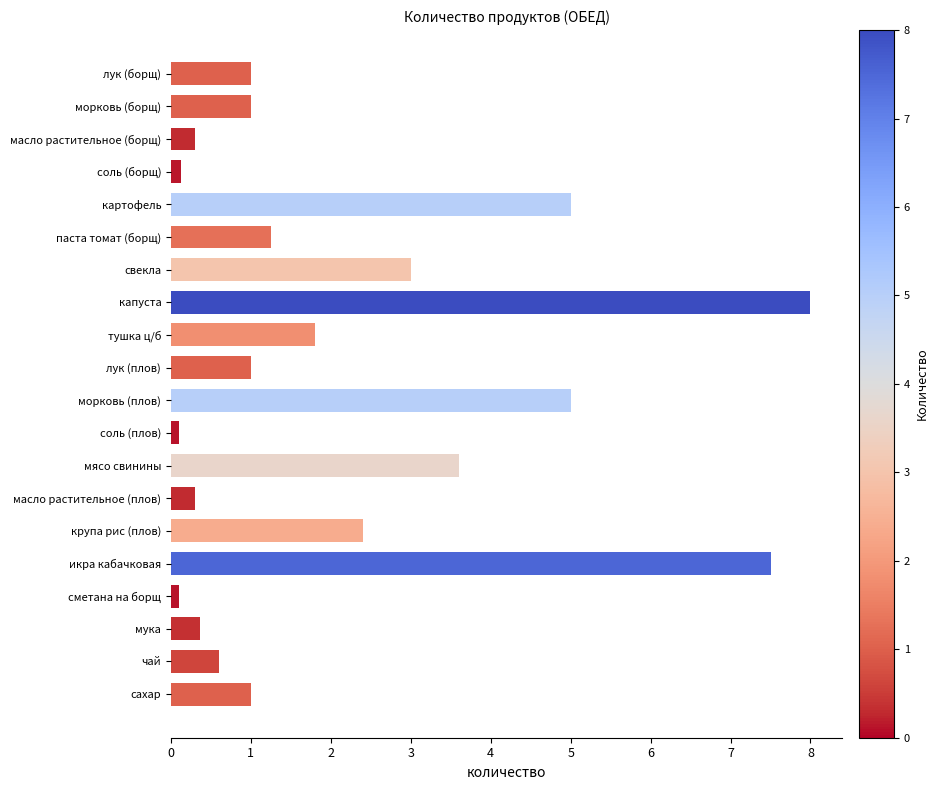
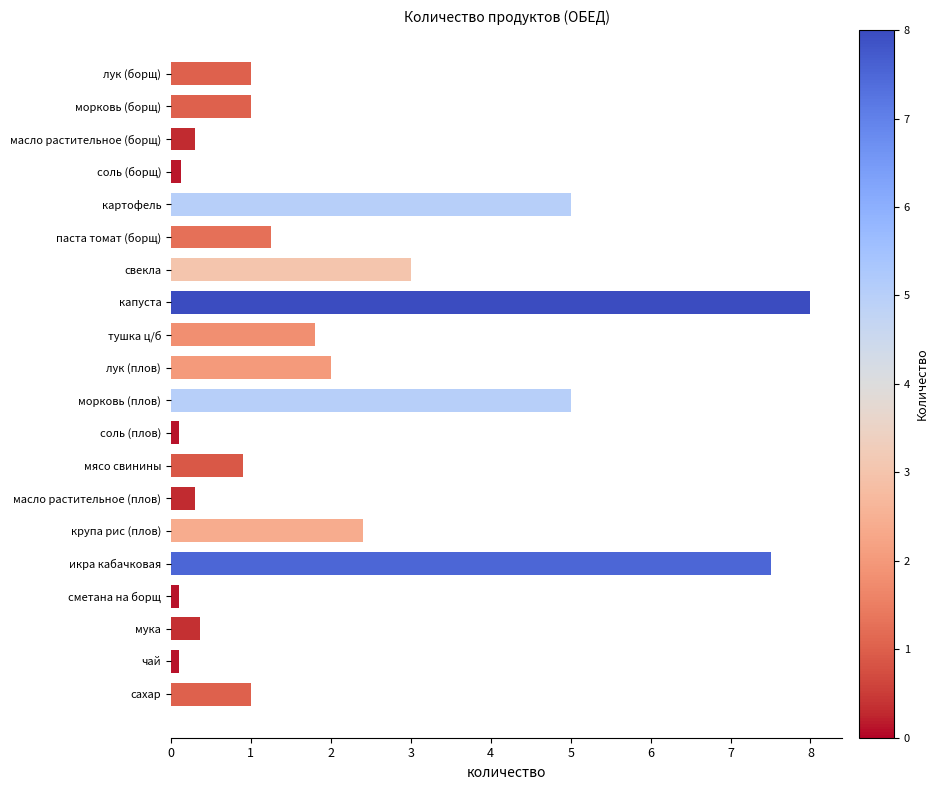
лук (плов): 1 -> 2
мясо свинины: 3.6 -> 0.9
чай: 0.6 -> 0.1
